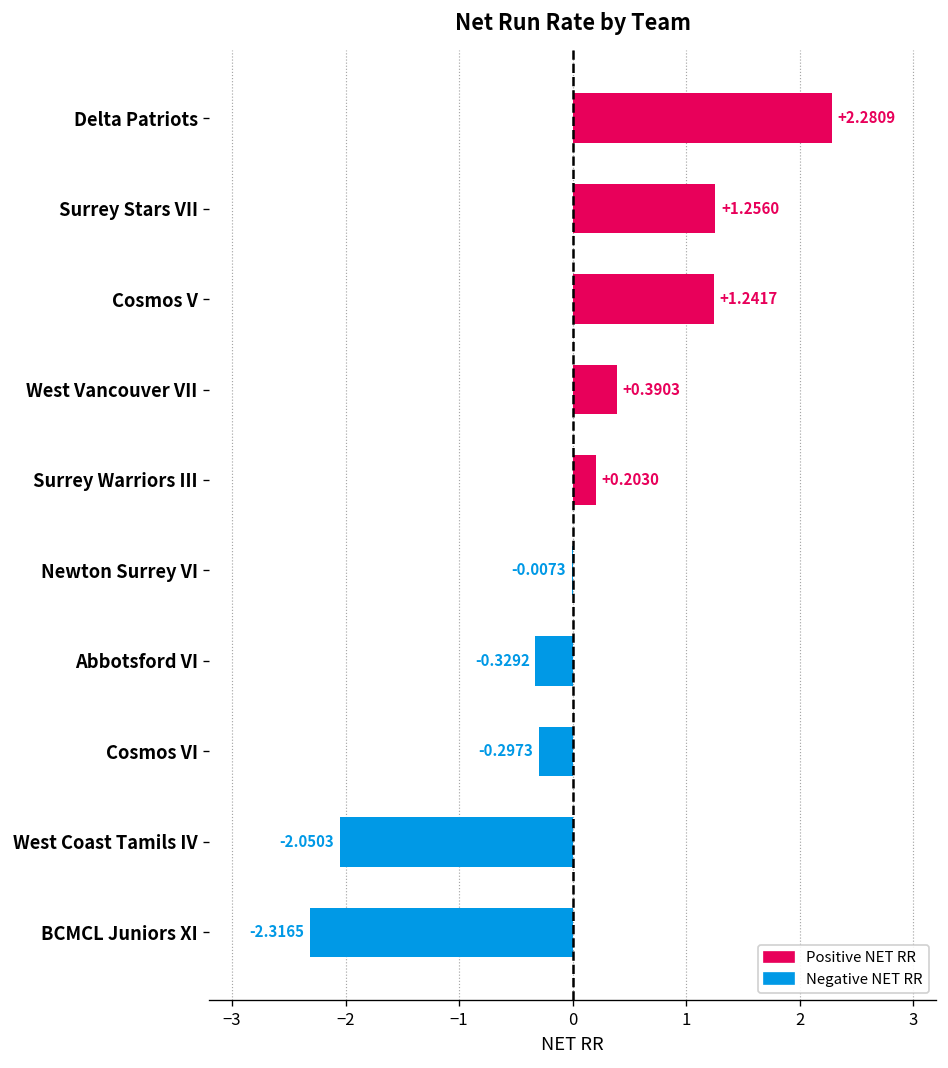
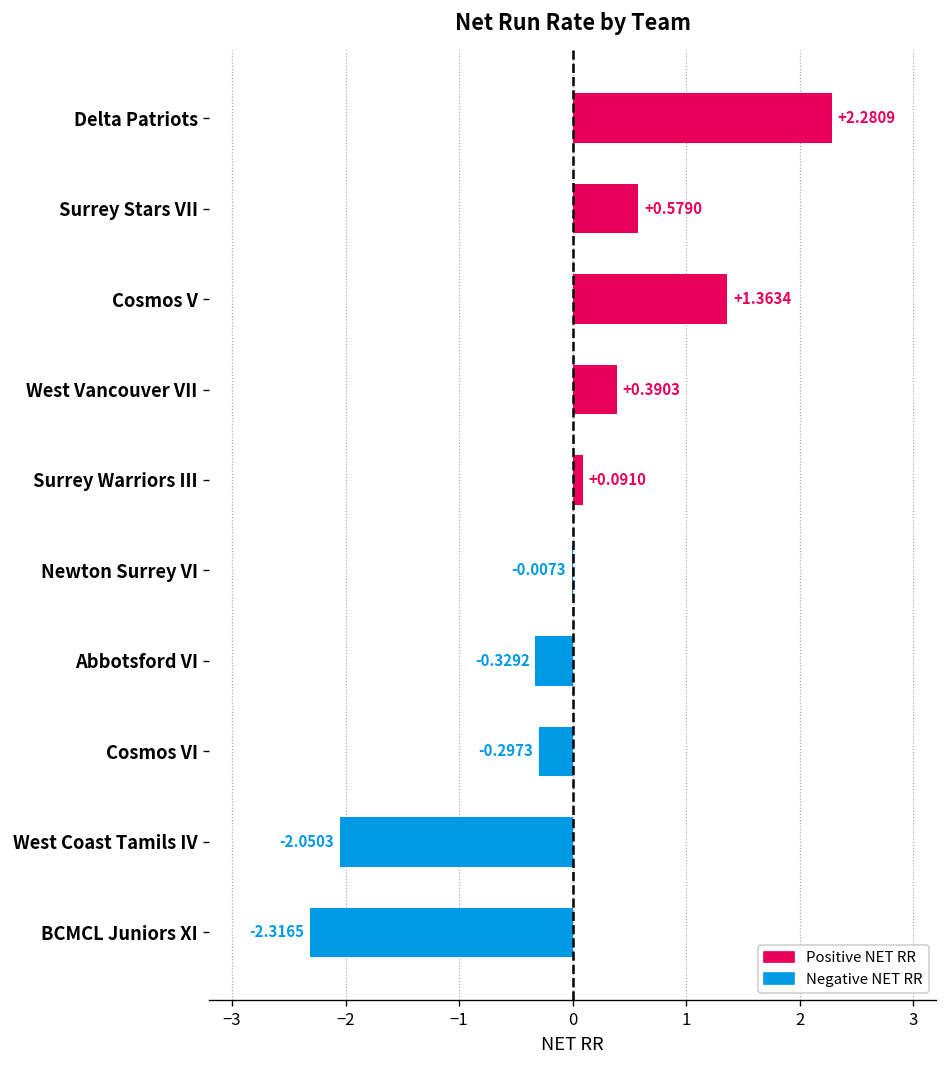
Surrey Stars VII: +1.2560 -> +0.5790
Cosmos V: +1.2417 -> +1.3634
Surrey Warriors III: +0.2030 -> +0.0910
